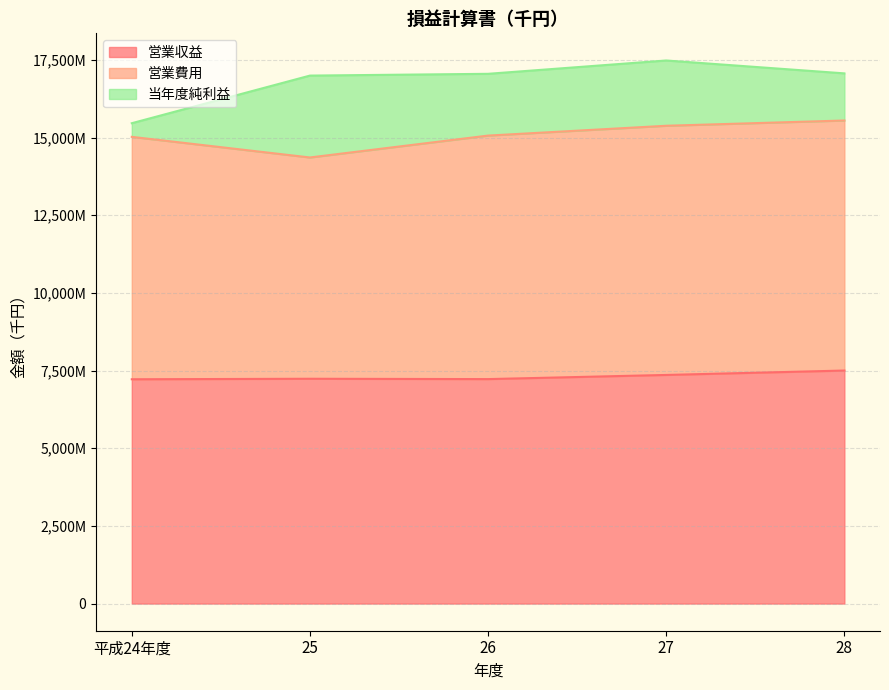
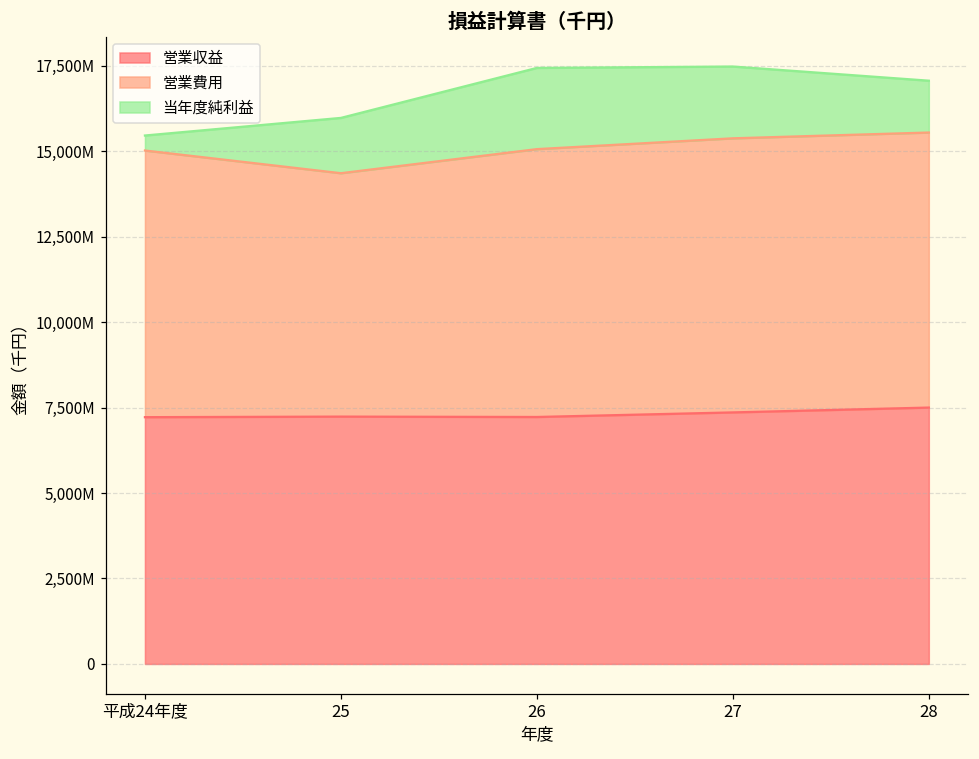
当年度純利益, 25: 2,600,000,000 -> 1,600,000,000
当年度純利益, 26: 2,000,000,000 -> 2,400,000,000
